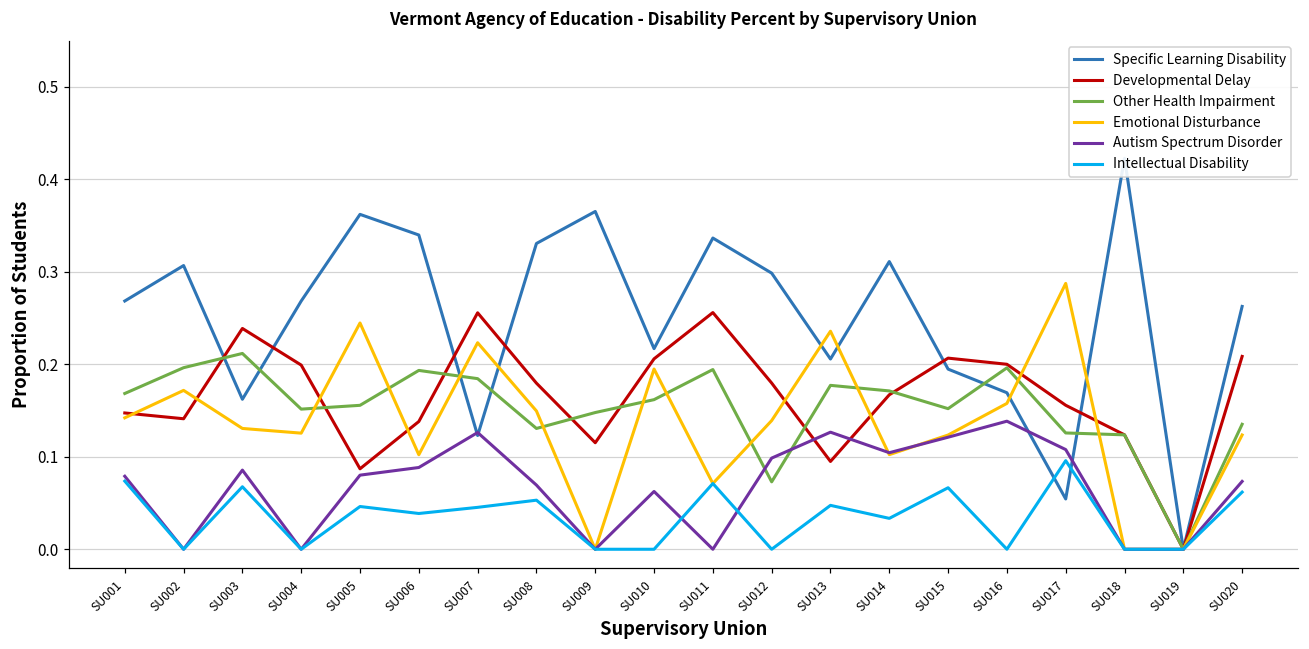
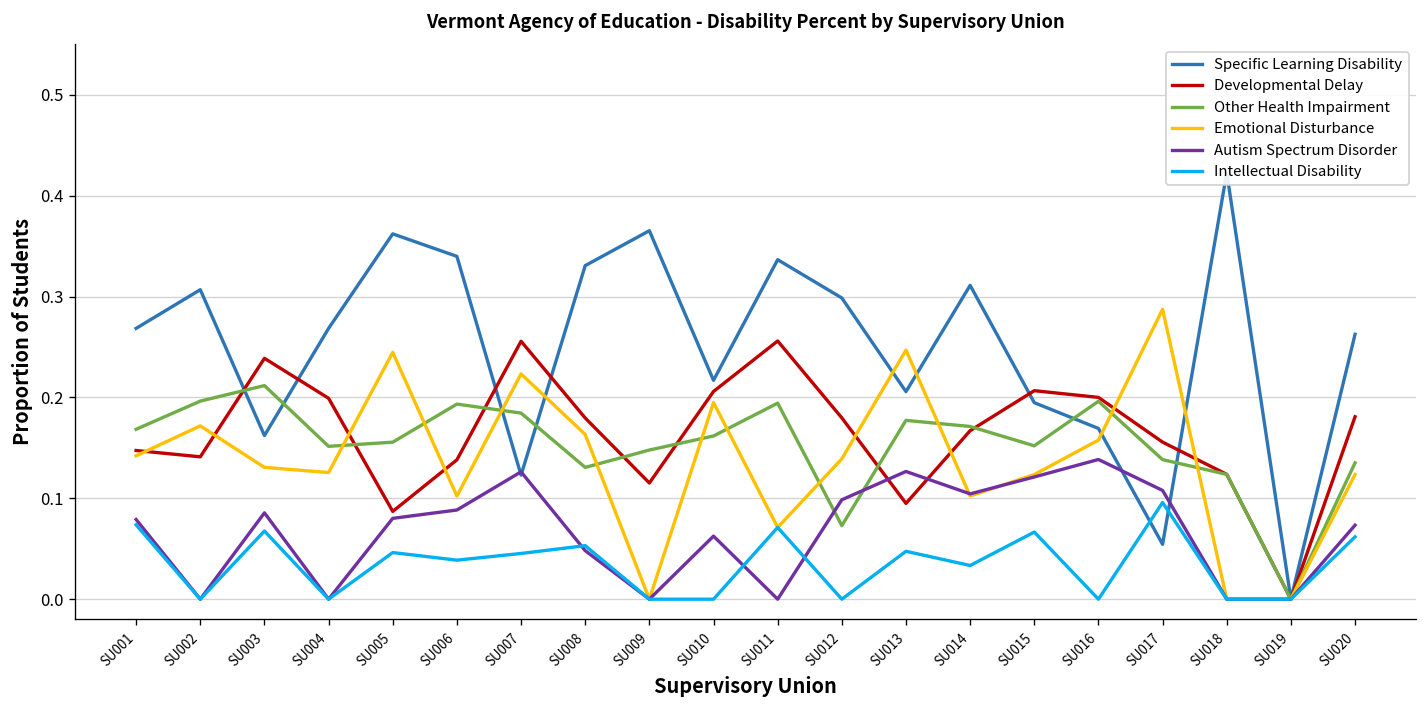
Emotional Disturbance, SU008: 0.15 -> 0.16
Autism Spectrum Disorder, SU008: 0.07 -> 0.05
Emotional Disturbance, SU013: 0.24 -> 0.25
Other Health Impairment, SU017: 0.13 -> 0.14
Developmental Delay, SU020: 0.21 -> 0.18
